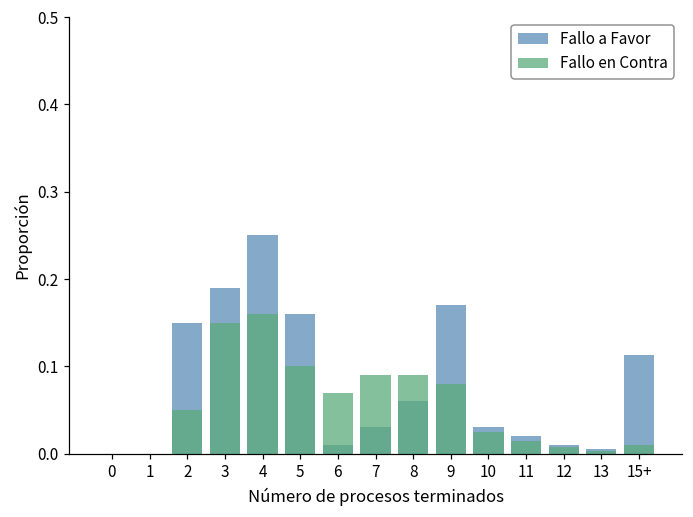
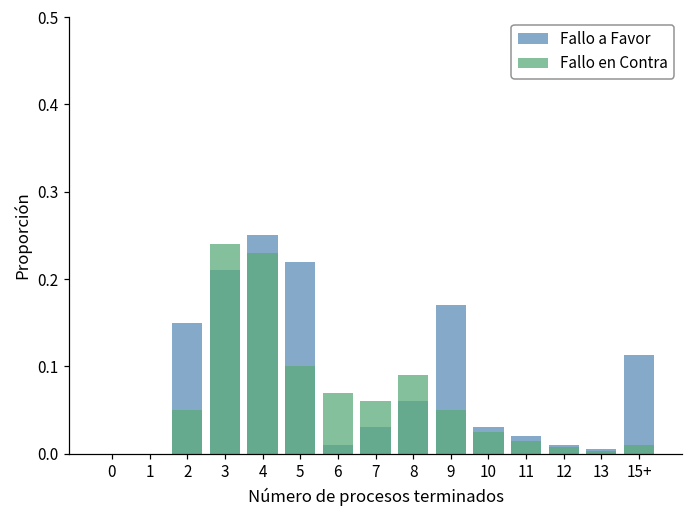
Fallo a Favor, 3: 0.19 -> 0.21
Fallo en Contra, 3: 0.15 -> 0.24
Fallo en Contra, 4: 0.16 -> 0.23
Fallo a Favor, 5: 0.16 -> 0.22
Fallo en Contra, 7: 0.09 -> 0.06
Fallo en Contra, 9: 0.08 -> 0.05
